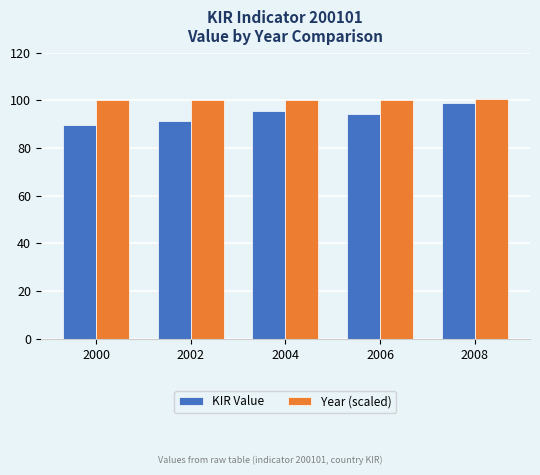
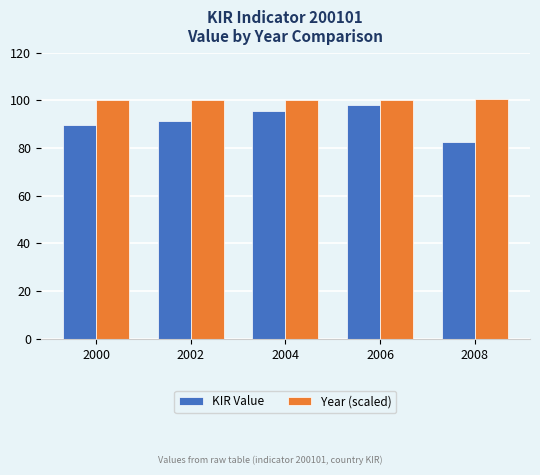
KIR Value, 2006: 94 -> 98
KIR Value, 2008: 99 -> 83
